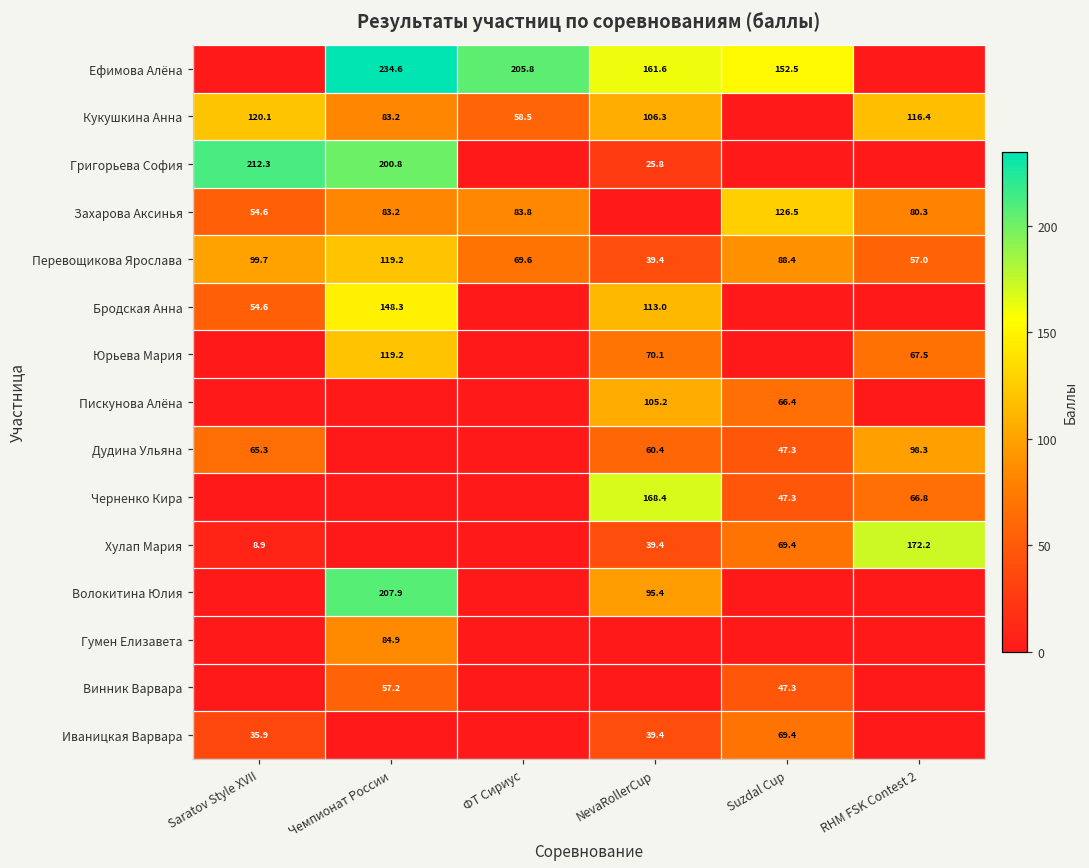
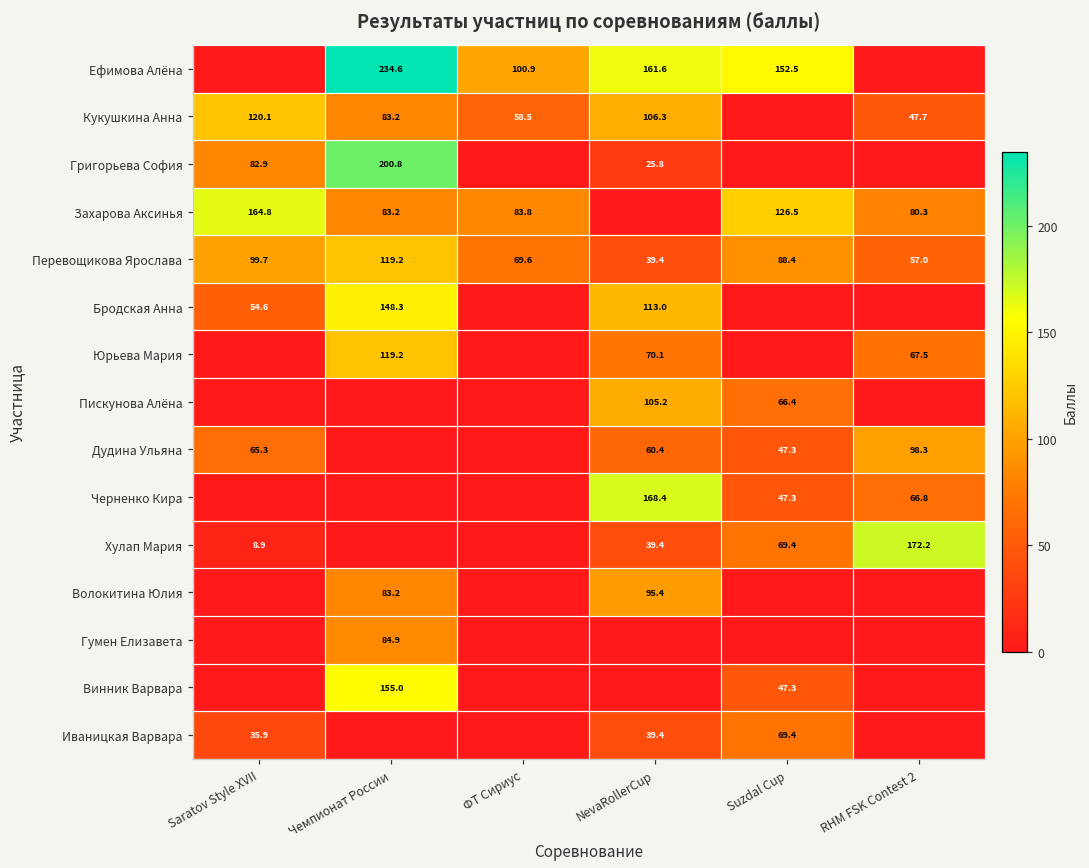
Ефимова Алёна, ФТ Сириус: 205.8 -> 100.9
Кукушкина Анна, RHM FSK Contest 2: 116.4 -> 47.7
Григорьева София, Saratov Style XVII: 212.3 -> 82.9
Захарова Аксинья, Saratov Style XVII: 54.6 -> 164.8
Волокитина Юлия, Чемпионат России: 207.9 -> 83.2
Винник Варвара, Чемпионат России: 57.2 -> 155.0
